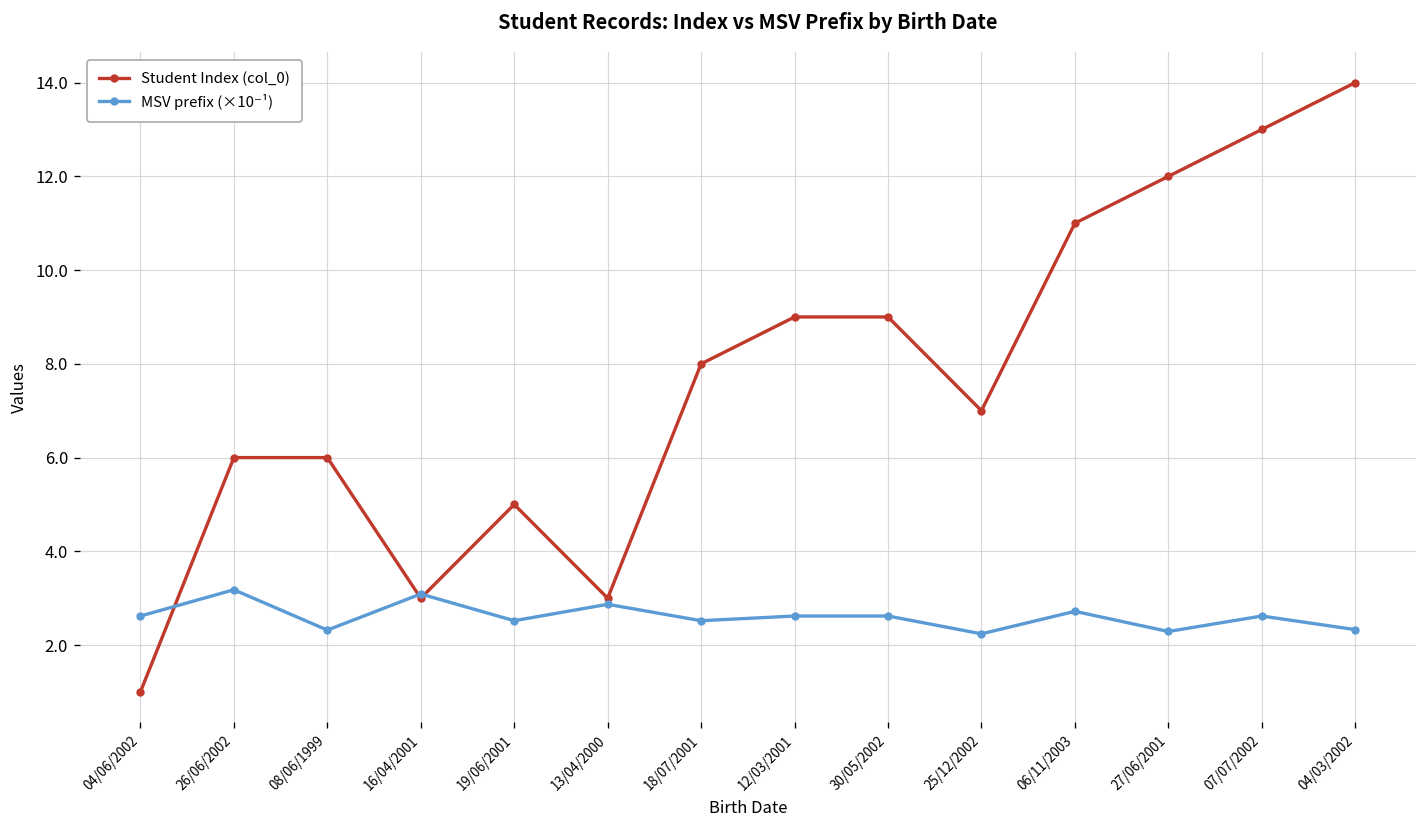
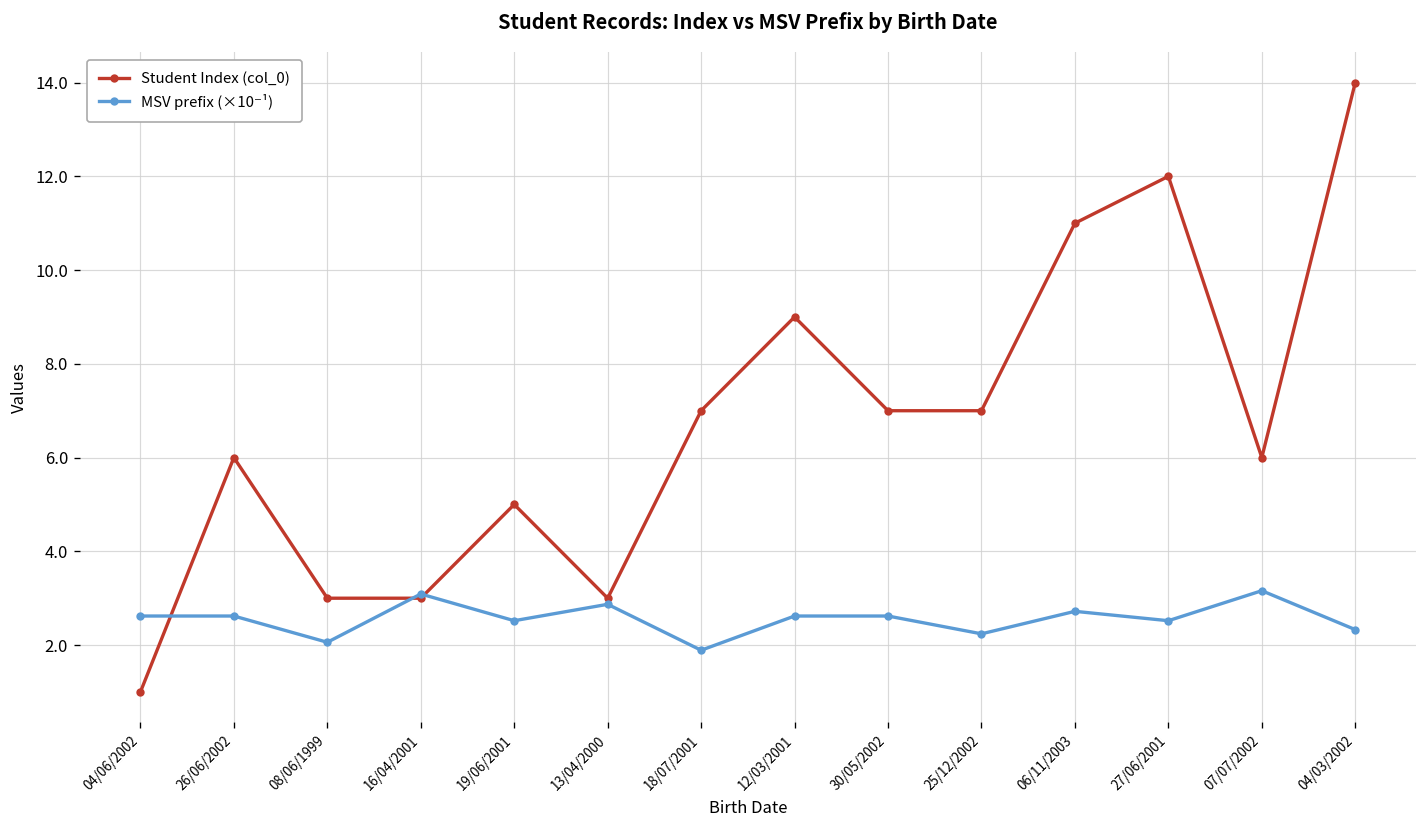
MSV prefix (×10⁻¹), 26/06/2002: 3.2 -> 2.6
Student Index (col_0), 08/06/1999: 6 -> 3
MSV prefix (×10⁻¹), 08/06/1999: 2.3 -> 2.1
Student Index (col_0), 18/07/2001: 8 -> 7
MSV prefix (×10⁻¹), 18/07/2001: 2.5 -> 1.9
Student Index (col_0), 30/05/2002: 9 -> 7
MSV prefix (×10⁻¹), 27/06/2001: 2.3 -> 2.5
Student Index (col_0), 07/07/2002: 13 -> 6
MSV prefix (×10⁻¹), 07/07/2002: 2.6 -> 3.2
